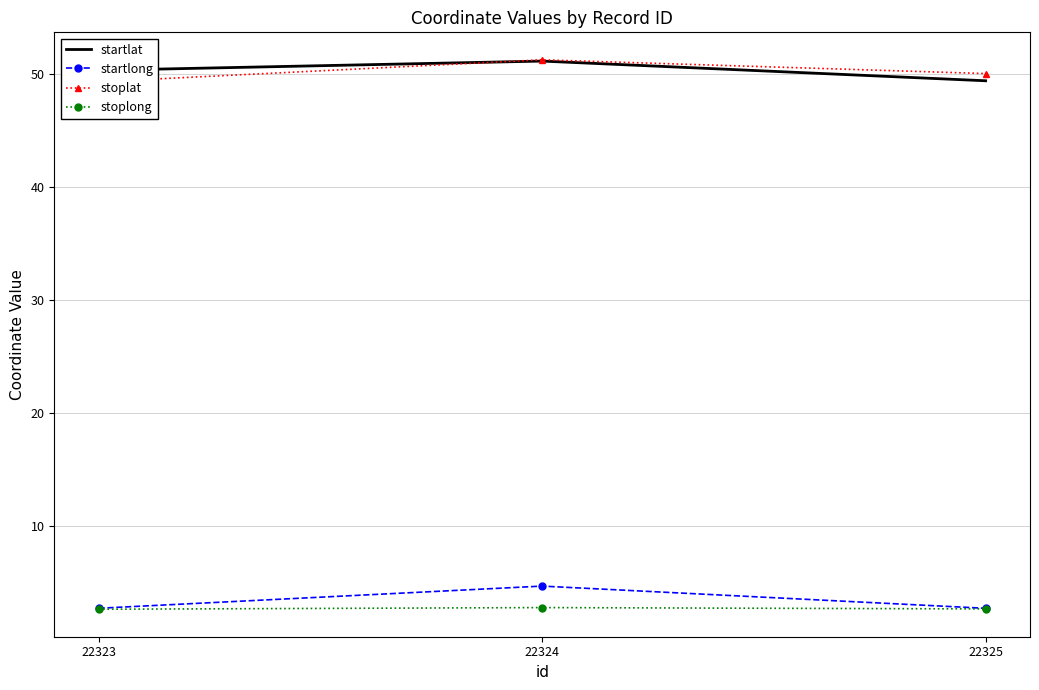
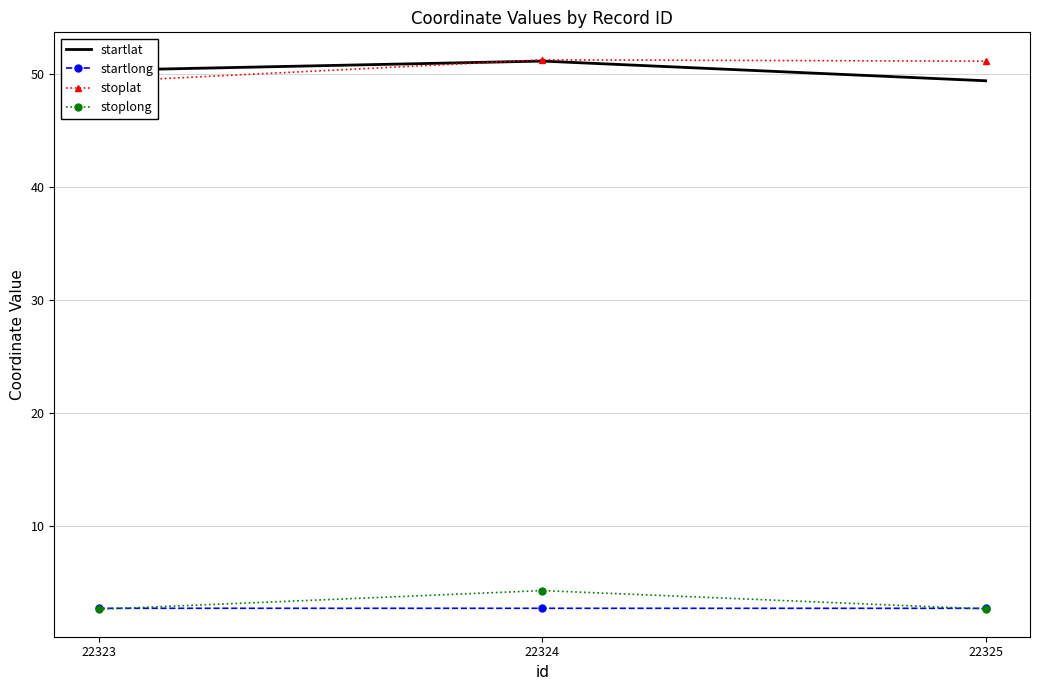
startlong, 22324: 4.6 -> 2.7
stoplong, 22324: 2.7 -> 4.2
stoplat, 22325: 50.1 -> 51.2
